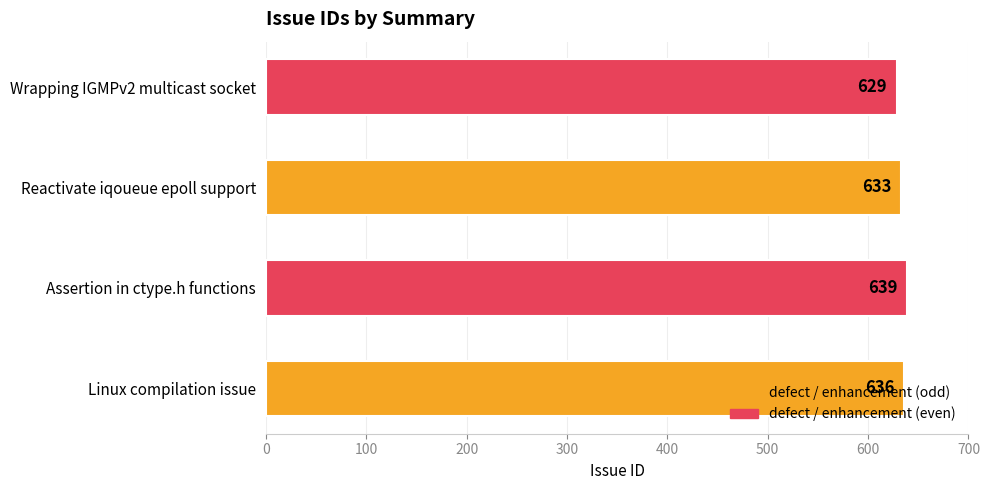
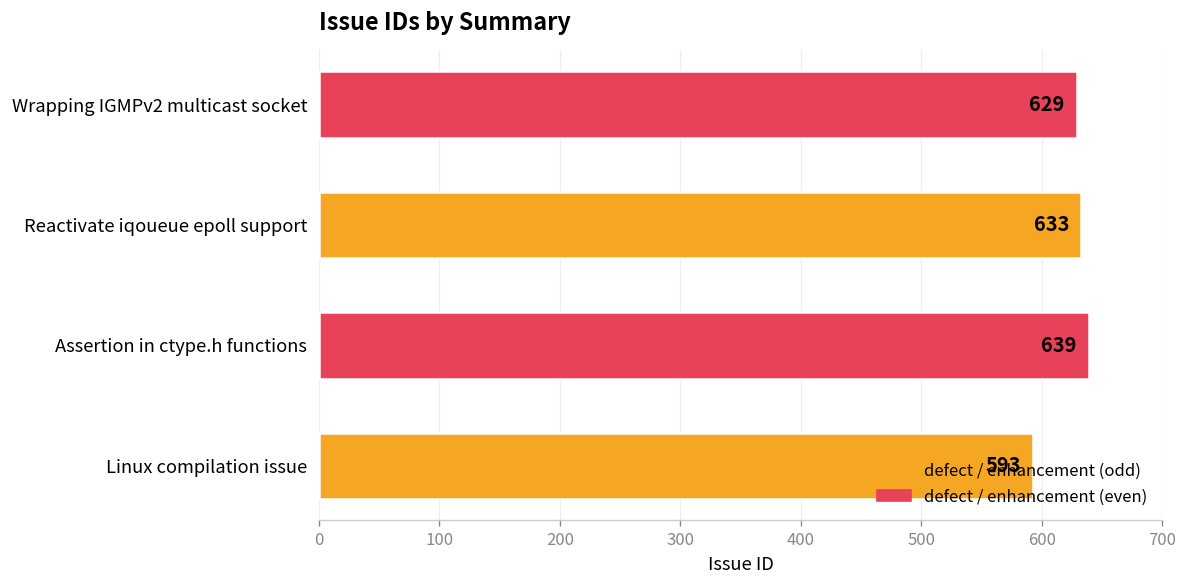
Linux compilation issue: 636 -> 593
